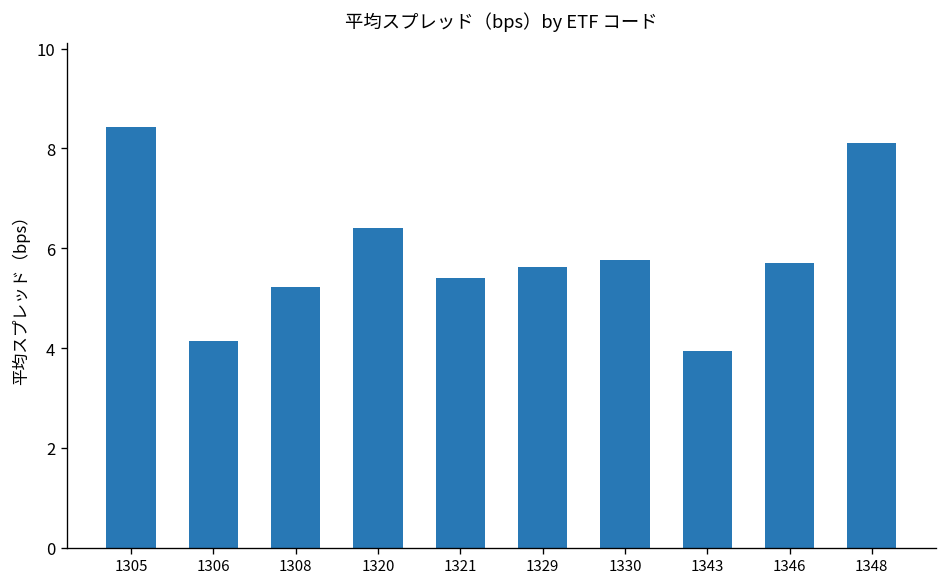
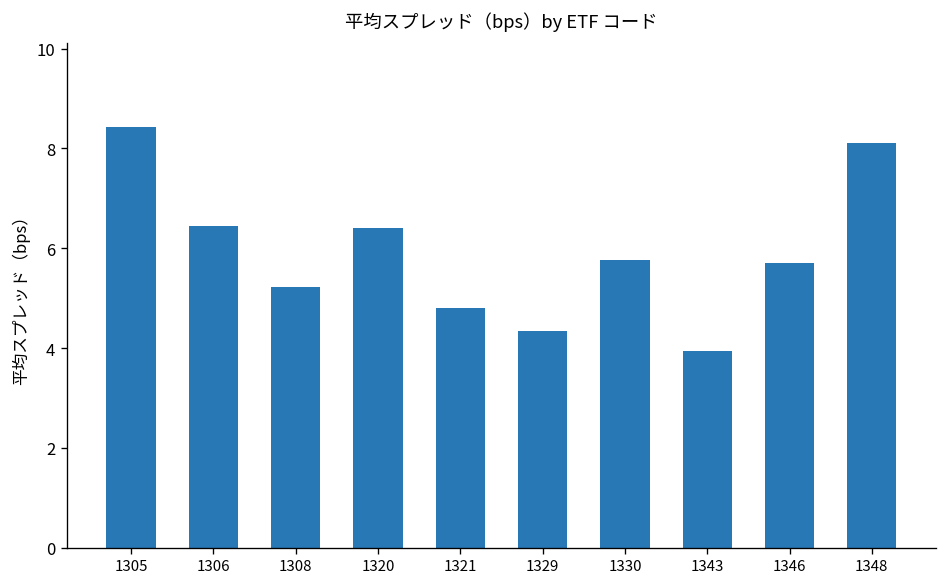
1306: 4.2 -> 6.5
1321: 5.4 -> 4.8
1329: 5.6 -> 4.4
